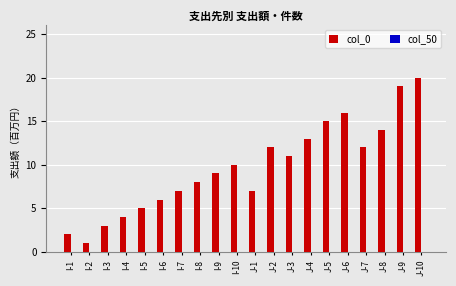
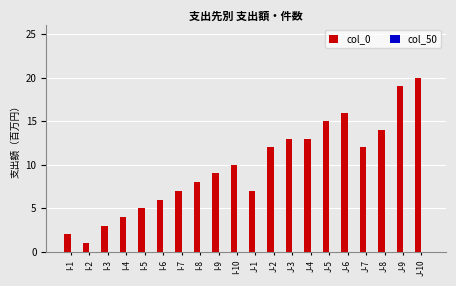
col_0, J-3: 11 -> 13
